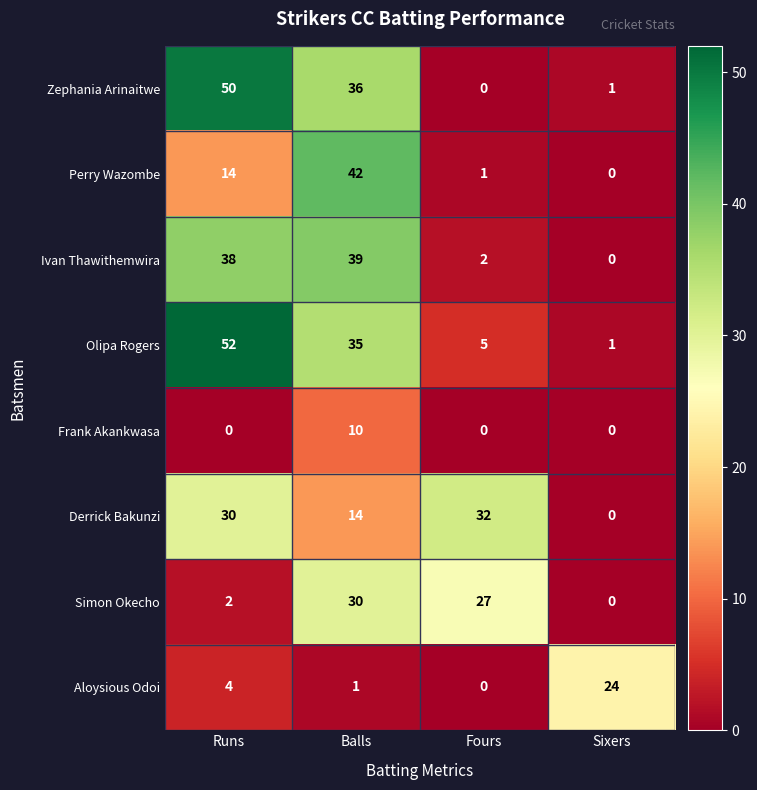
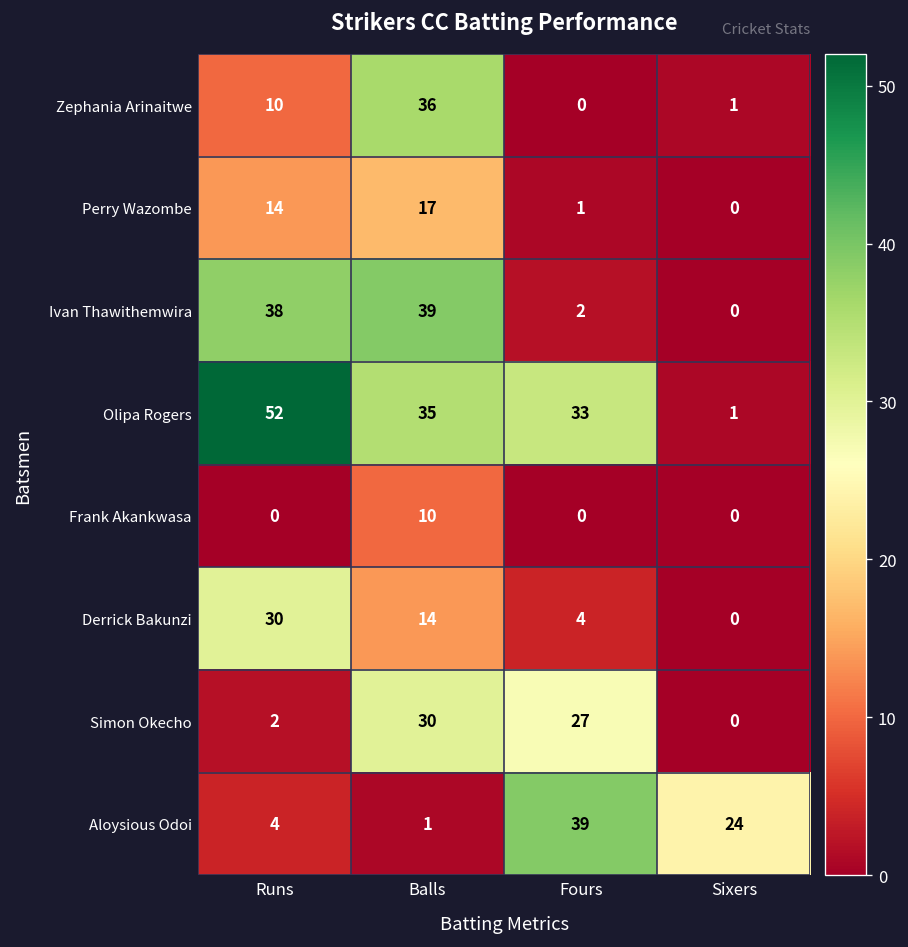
Zephania Arinaitwe, Runs: 50 -> 10
Perry Wazombe, Balls: 42 -> 17
Olipa Rogers, Fours: 5 -> 33
Derrick Bakunzi, Fours: 32 -> 4
Aloysious Odoi, Fours: 0 -> 39
